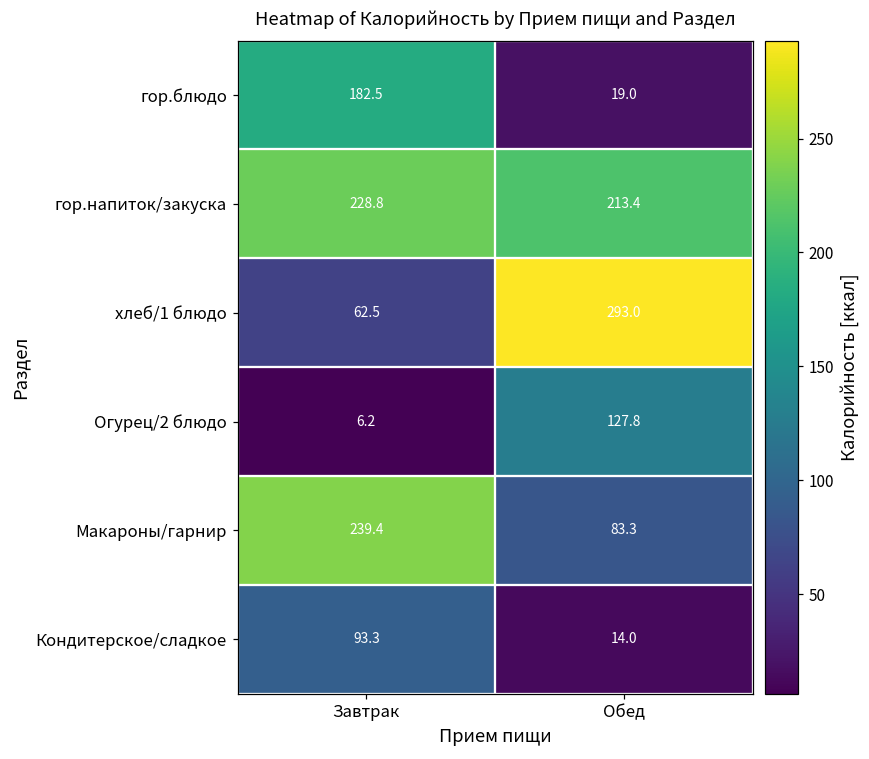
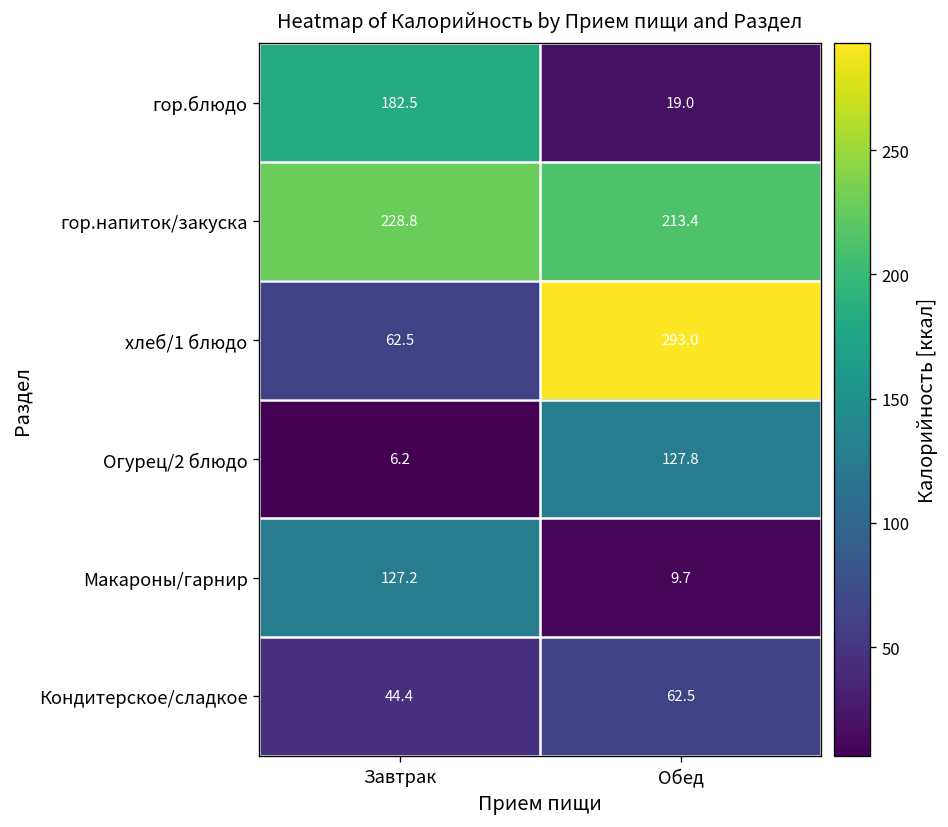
Макароны/гарнир, Завтрак: 239.4 -> 127.2
Макароны/гарнир, Обед: 83.3 -> 9.7
Кондитерское/сладкое, Завтрак: 93.3 -> 44.4
Кондитерское/сладкое, Обед: 14.0 -> 62.5
